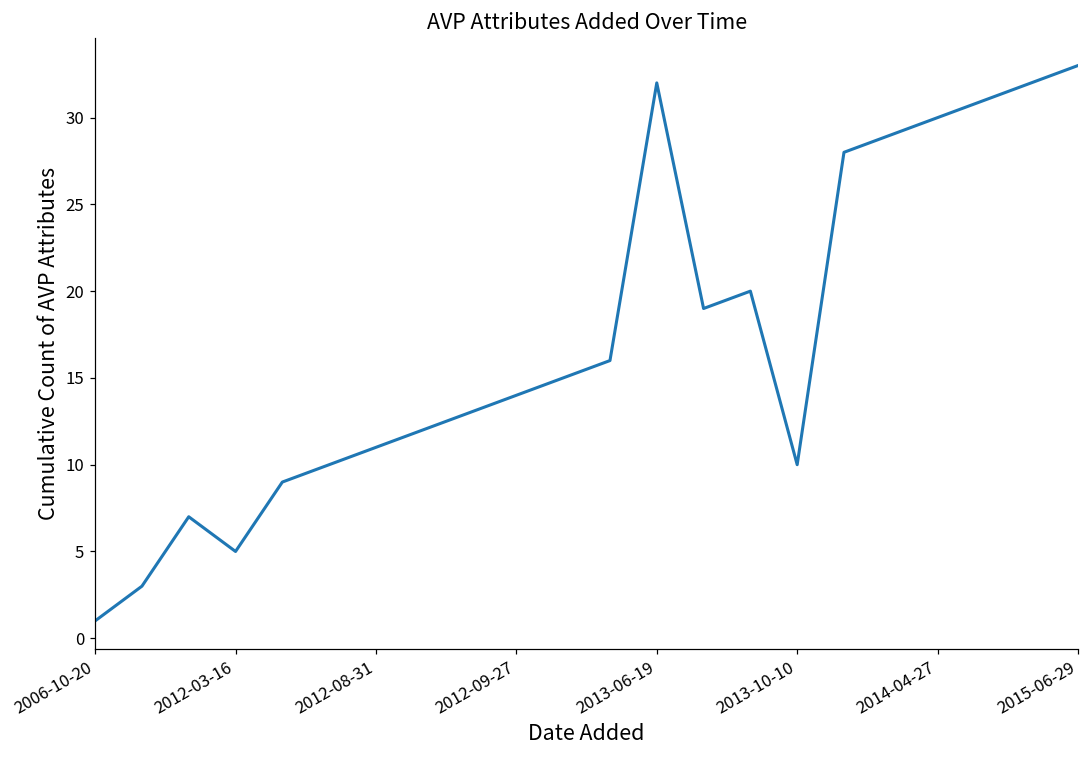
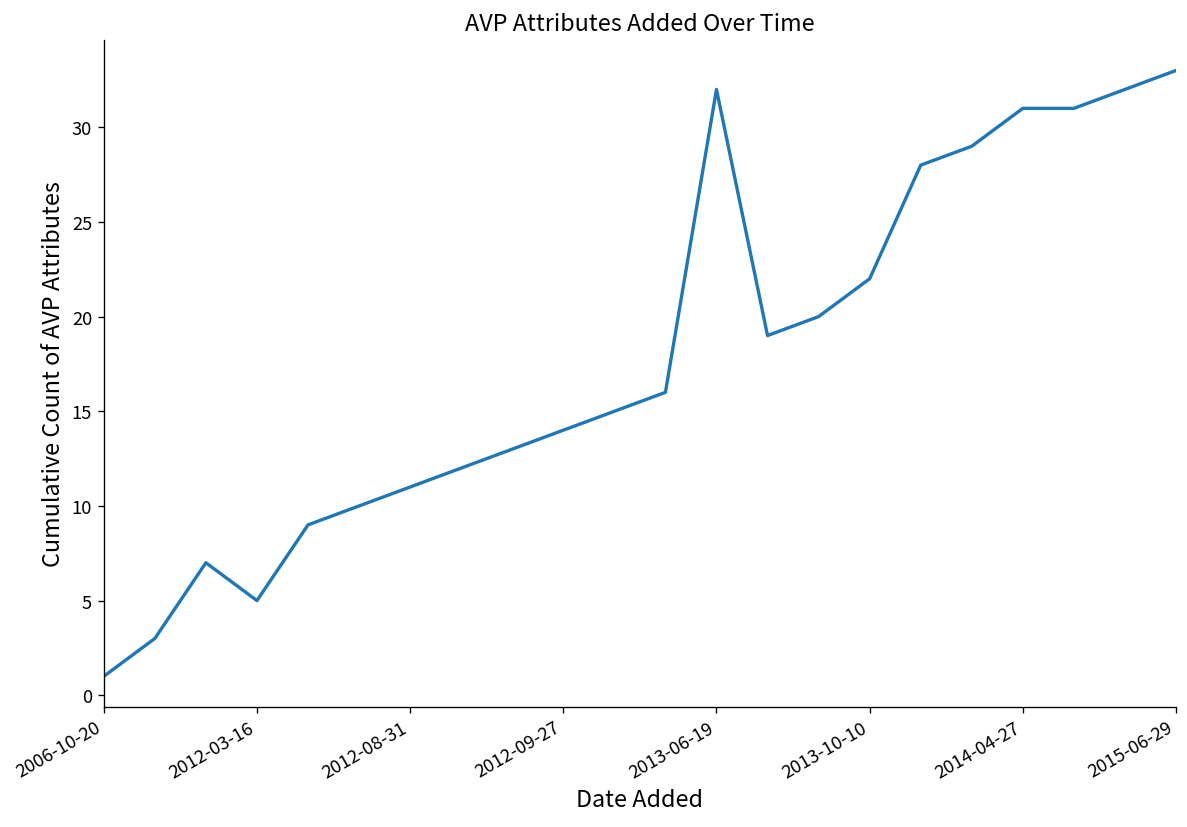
2013-10-10: 10 -> 22
2014-04-27: 30 -> 31
